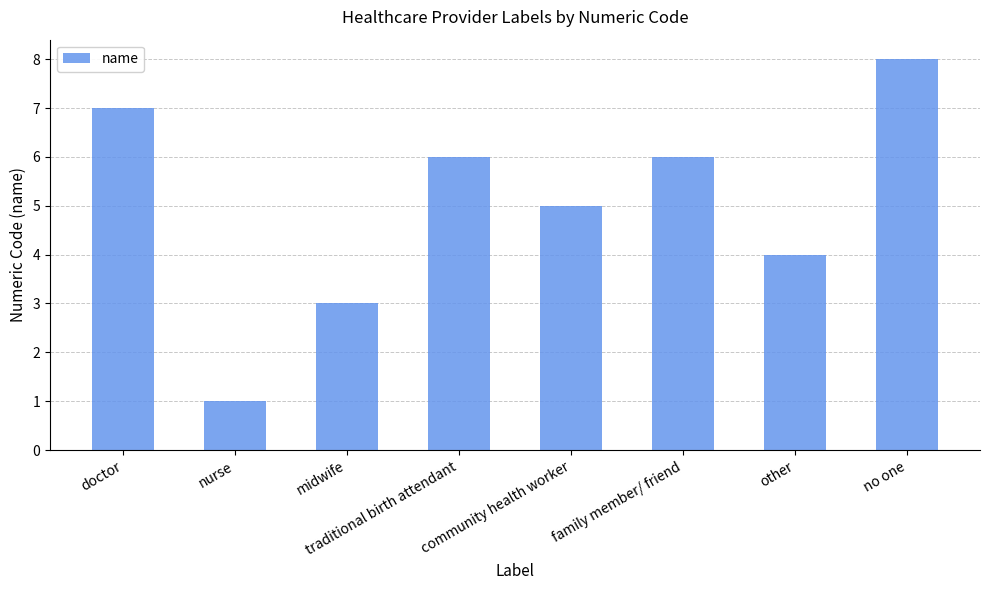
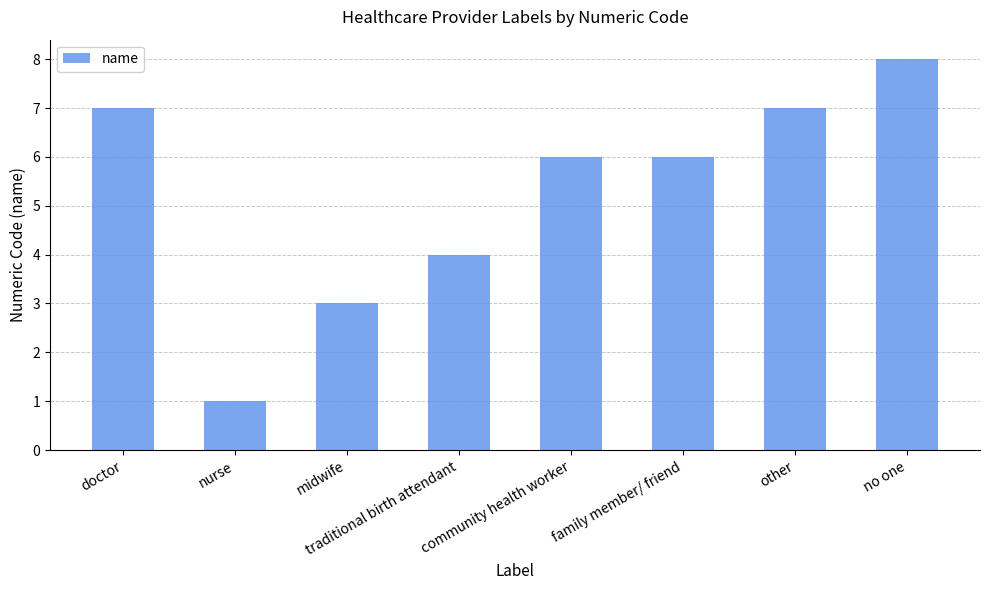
traditional birth attendant: 6 -> 4
community health worker: 5 -> 6
other: 4 -> 7
